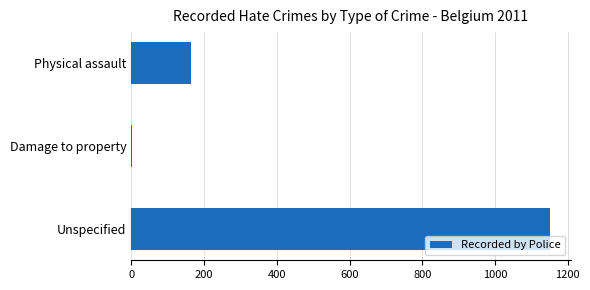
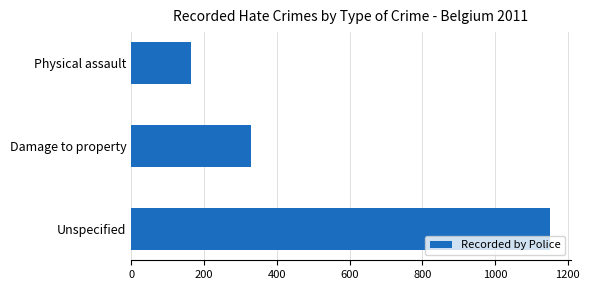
Damage to property: 0 -> 330
